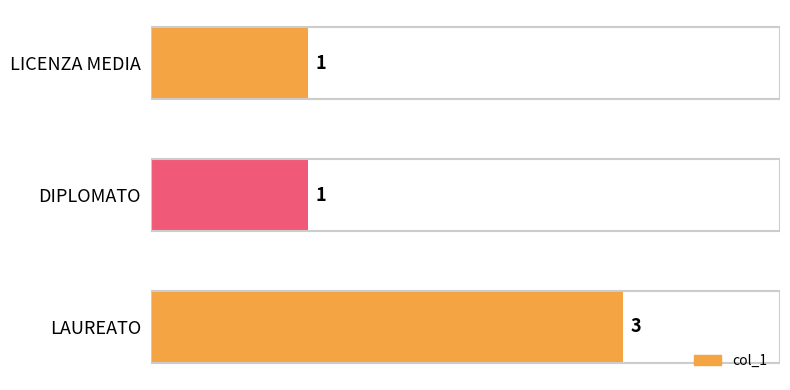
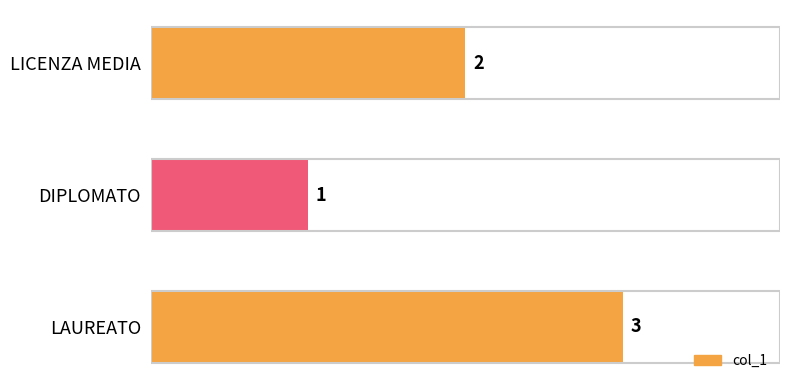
LICENZA MEDIA: 1 -> 2
